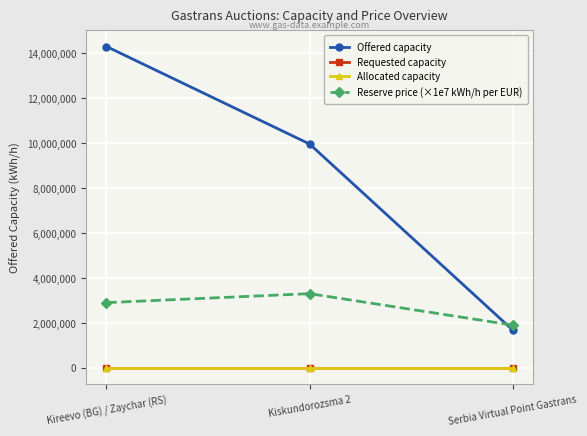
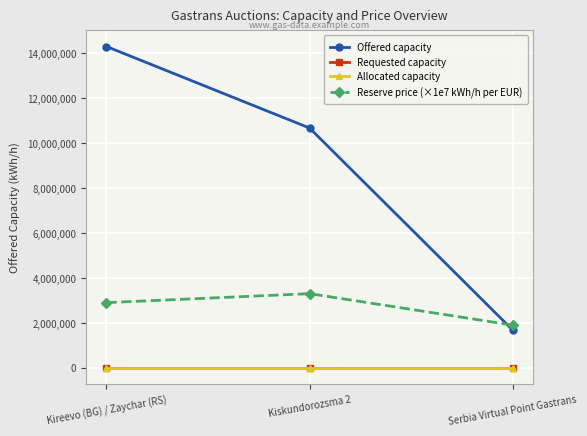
Offered capacity, Kiskundorozsma 2: 10,000,000 -> 10,700,000
